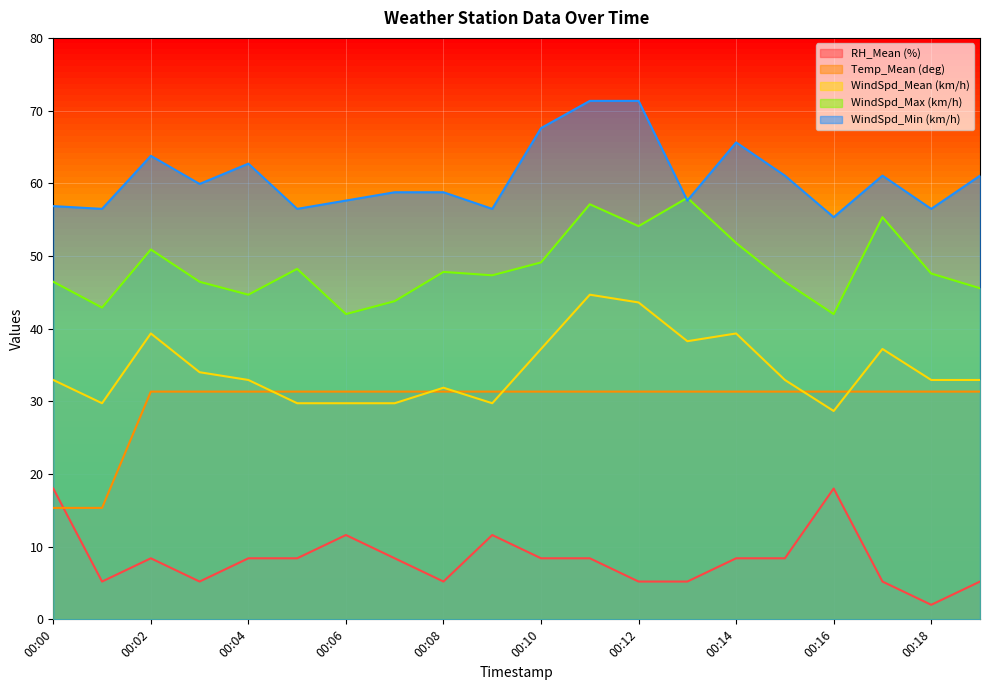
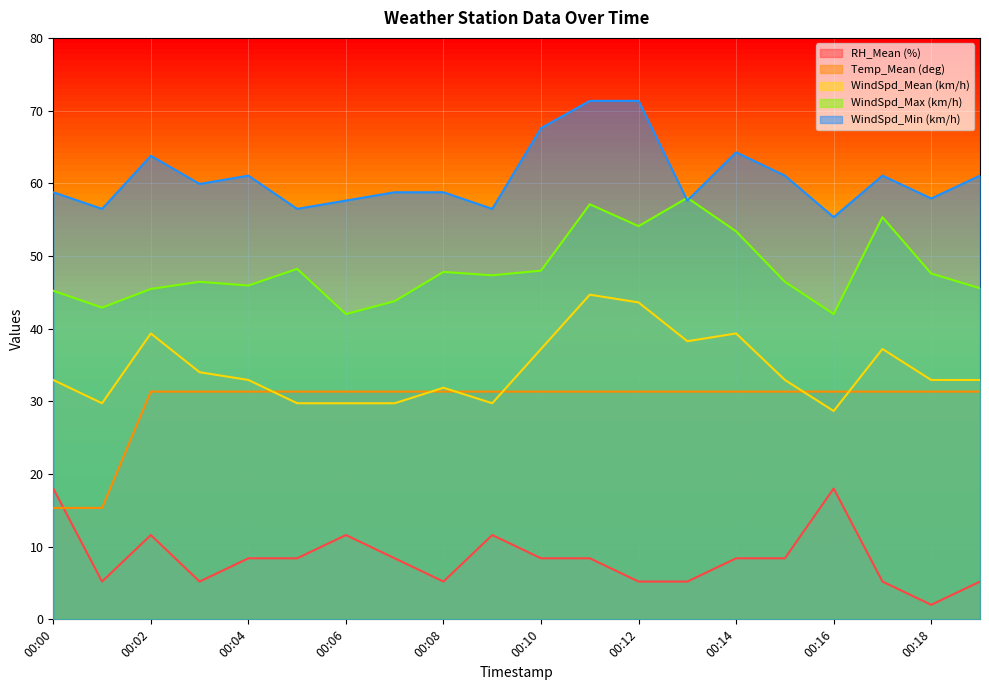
WindSpd_Max (km/h), 00:00: 46 -> 45
WindSpd_Min (km/h), 00:00: 57 -> 59
RH_Mean (%), 00:02: 8 -> 12
WindSpd_Max (km/h), 00:02: 51 -> 45
WindSpd_Max (km/h), 00:04: 45 -> 46
WindSpd_Min (km/h), 00:04: 63 -> 61
WindSpd_Max (km/h), 00:10: 49 -> 48
WindSpd_Max (km/h), 00:14: 52 -> 53
WindSpd_Min (km/h), 00:14: 66 -> 64
WindSpd_Min (km/h), 00:18: 56 -> 58
